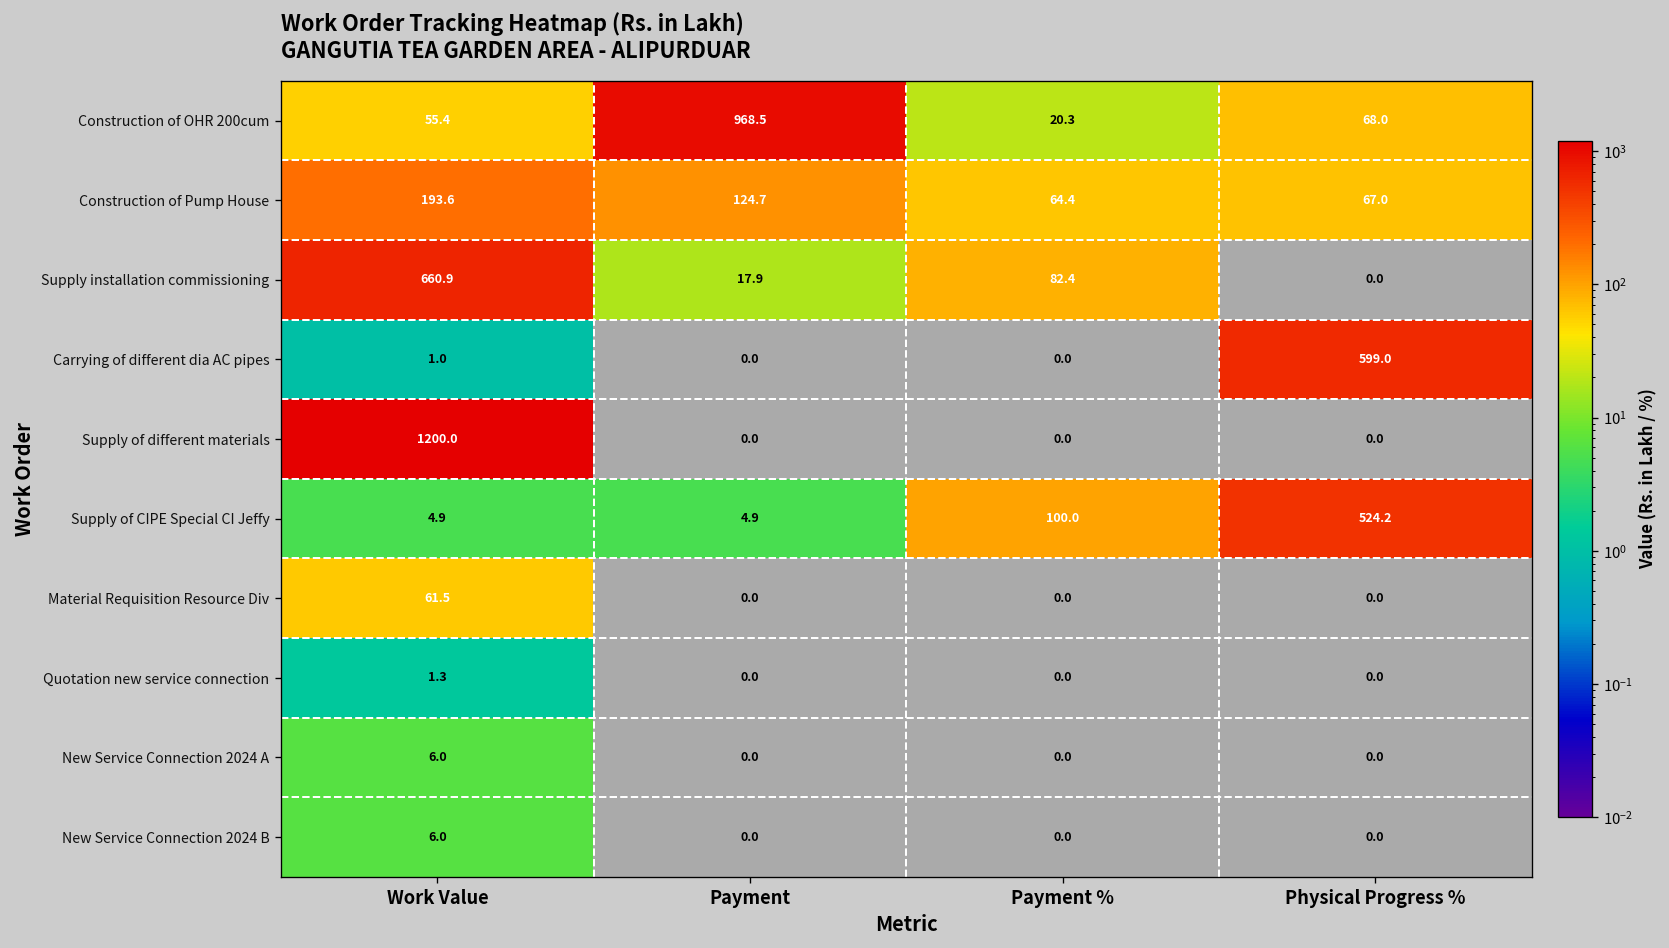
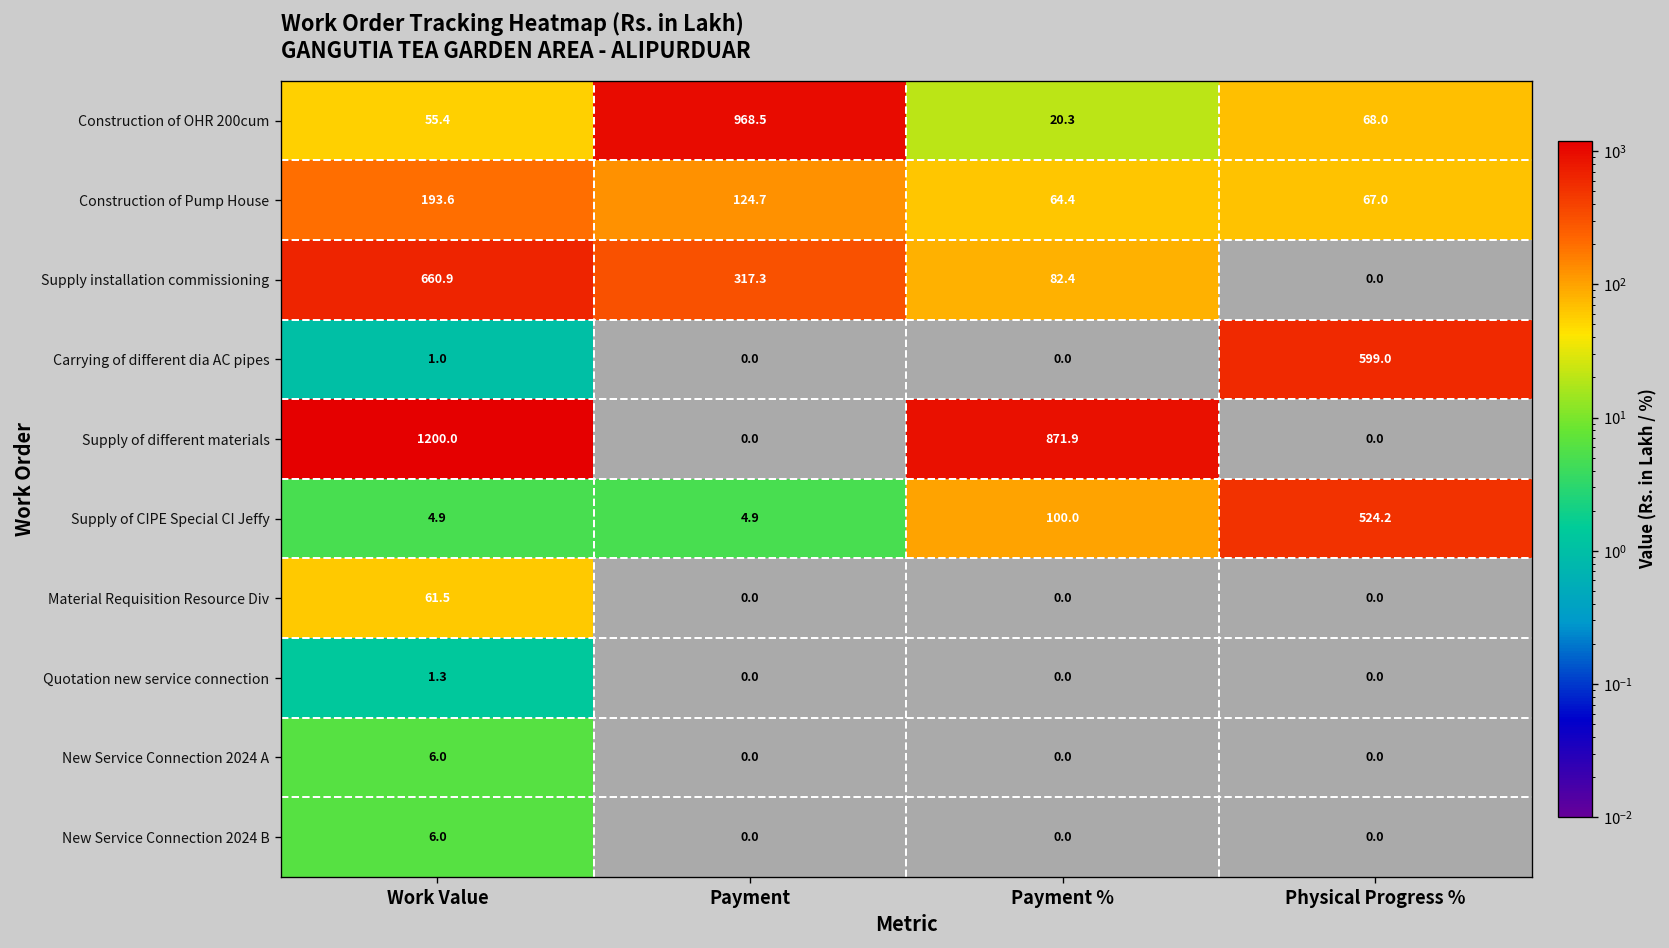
Supply installation commissioning, Payment: 17.9 -> 317.3
Supply of different materials, Payment %: 0.0 -> 871.9
